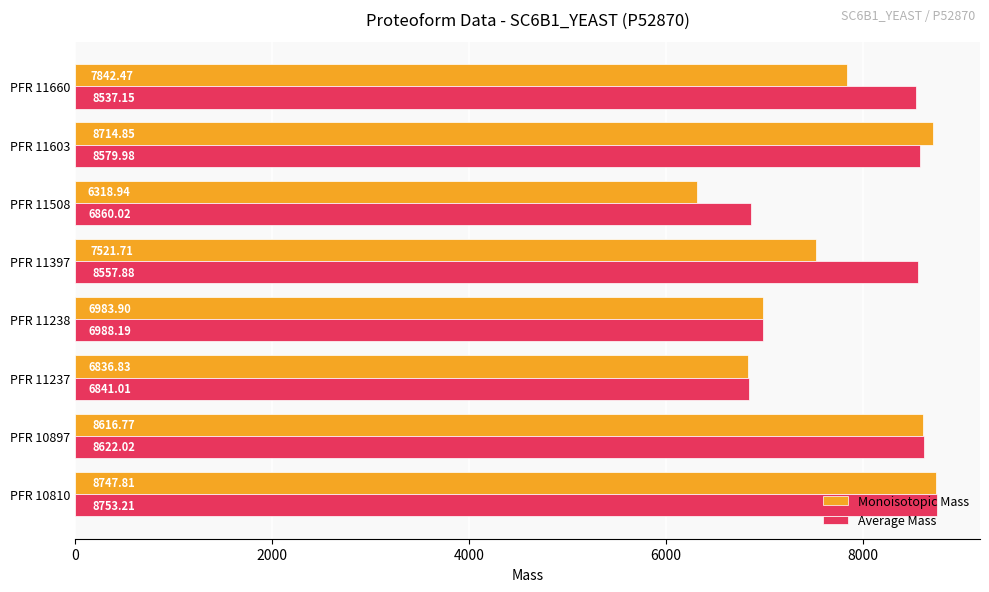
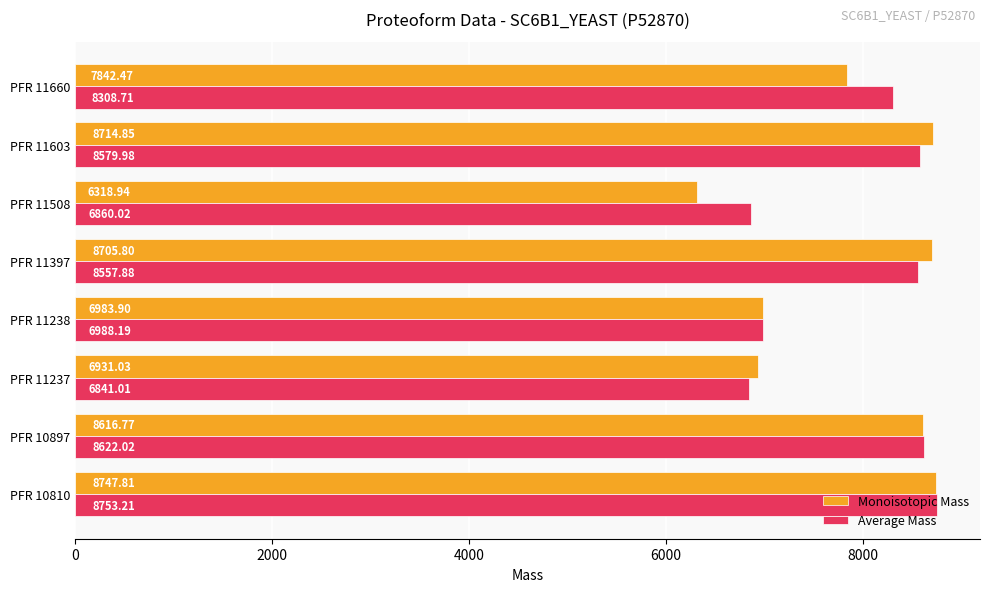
Average Mass, PFR 11660: 8537.15 -> 8308.71
Monoisotopic Mass, PFR 11397: 7521.71 -> 8705.80
Monoisotopic Mass, PFR 11237: 6836.83 -> 6931.03
